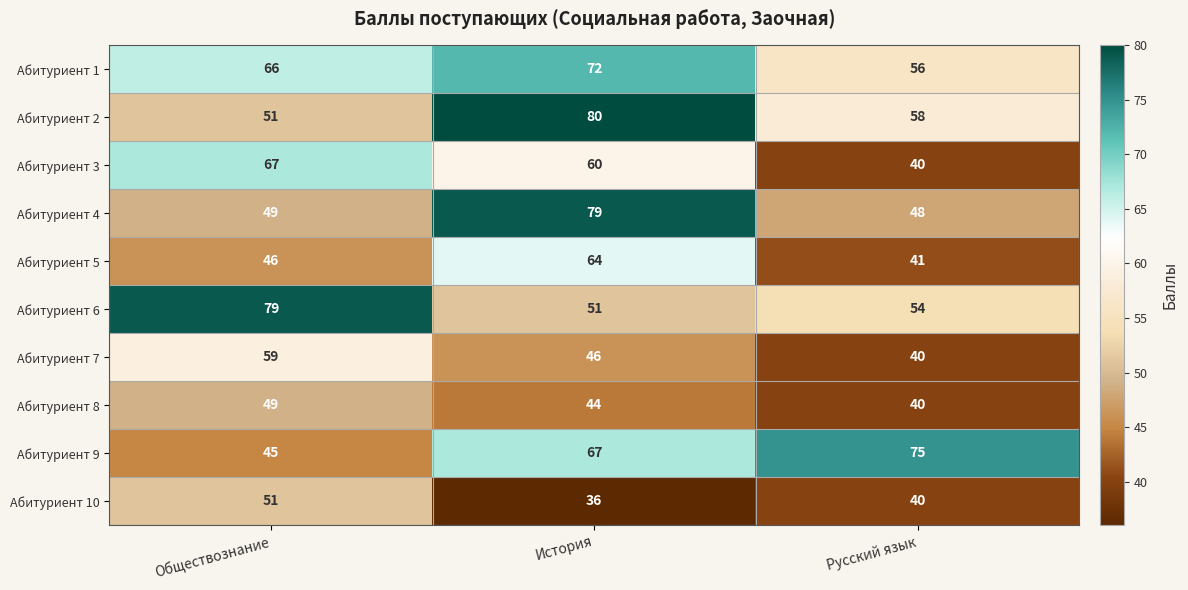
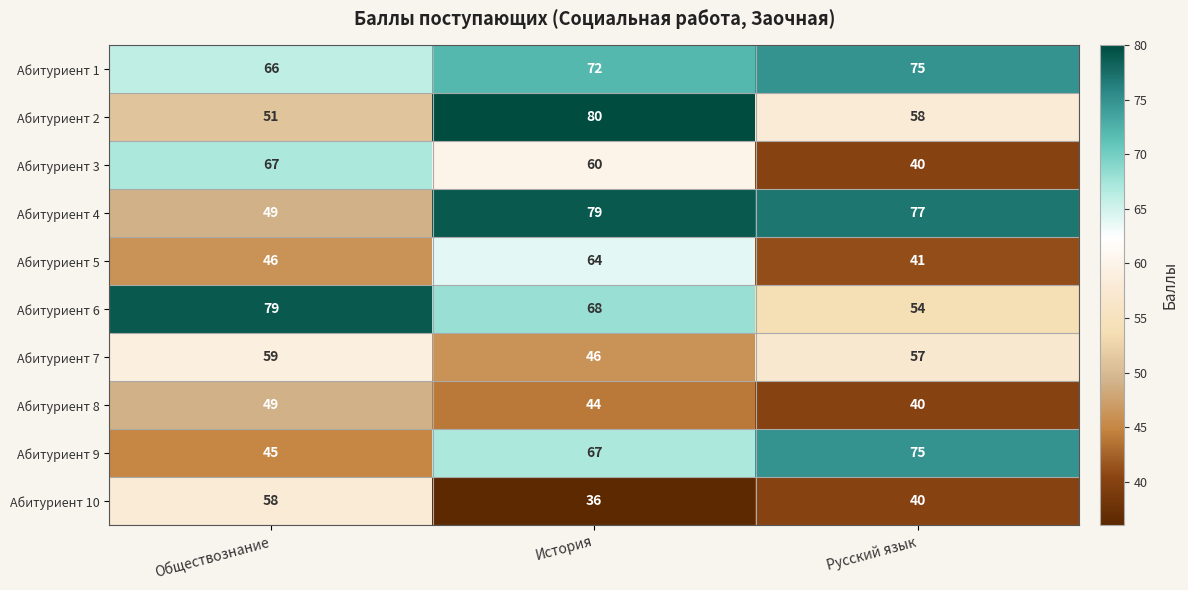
Абитуриент 1, Русский язык: 56 -> 75
Абитуриент 4, Русский язык: 48 -> 77
Абитуриент 6, История: 51 -> 68
Абитуриент 7, Русский язык: 40 -> 57
Абитуриент 10, Обществознание: 51 -> 58
